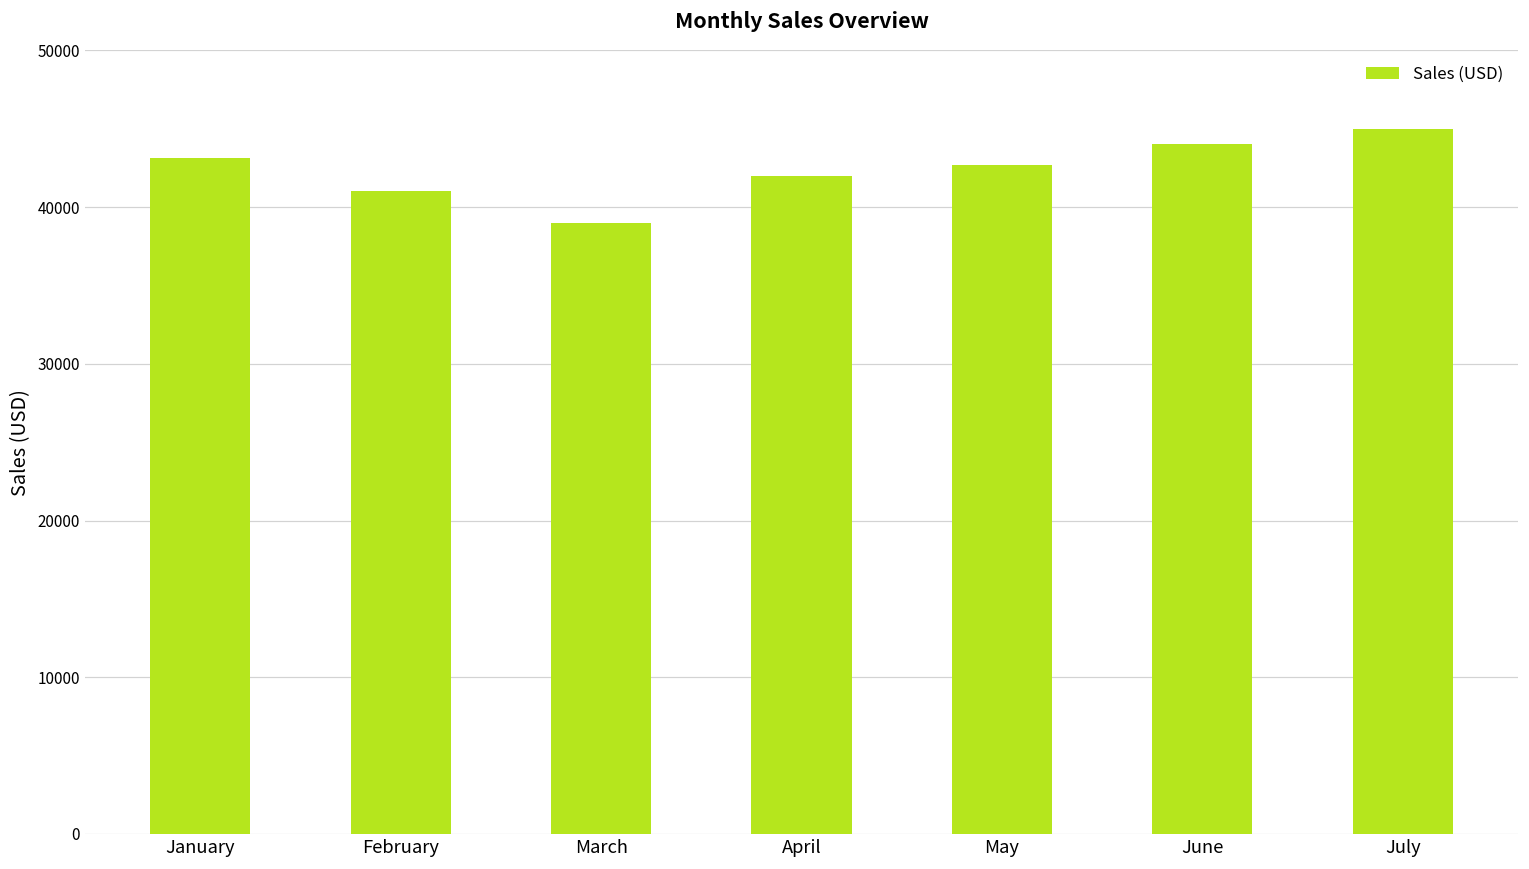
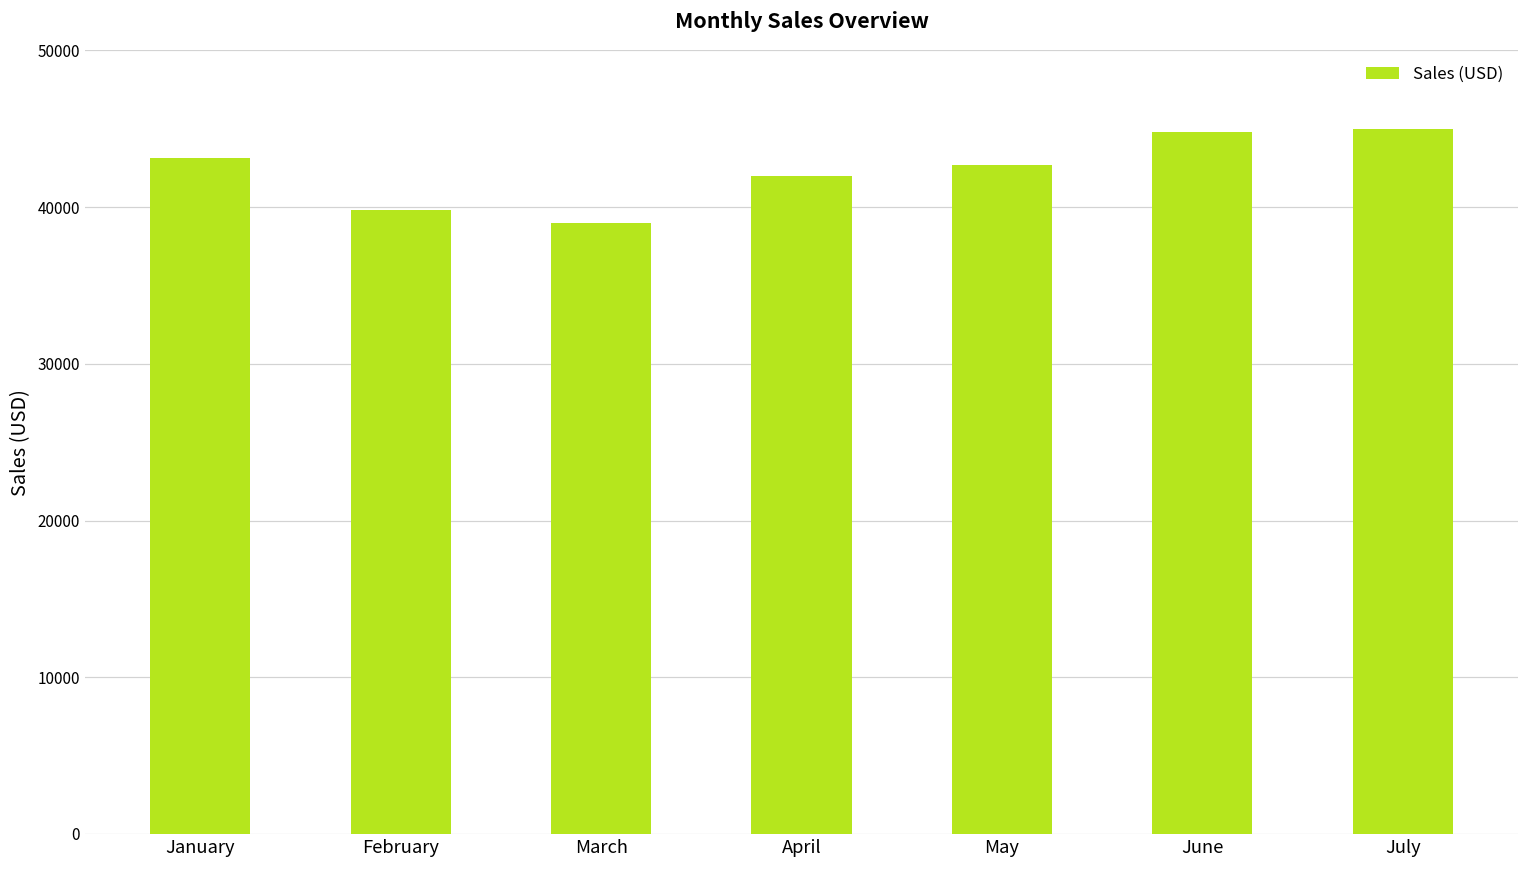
February: 41000 -> 39800
June: 44000 -> 44800
